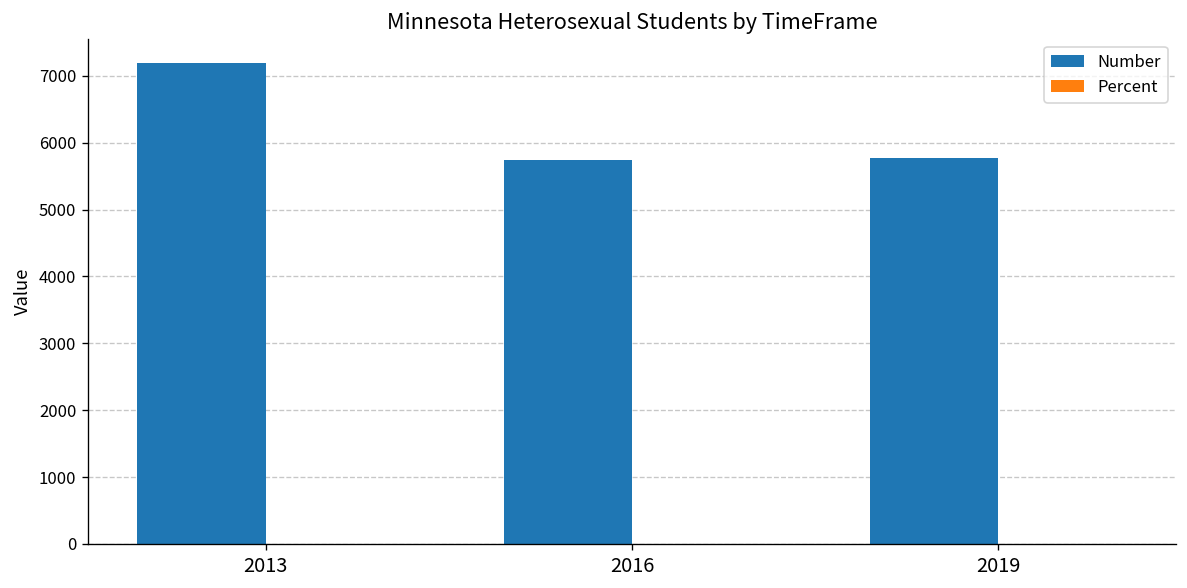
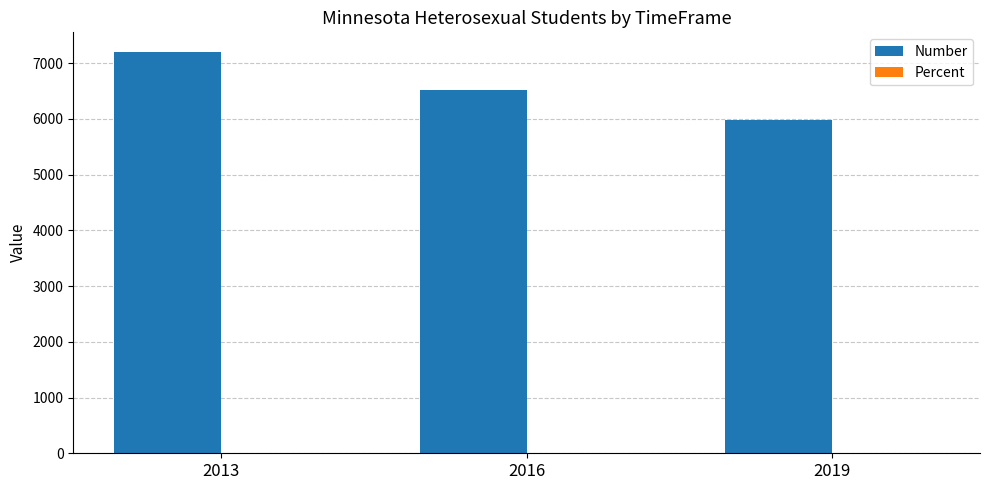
Number, 2016: 5700 -> 6500
Number, 2019: 5800 -> 6000
